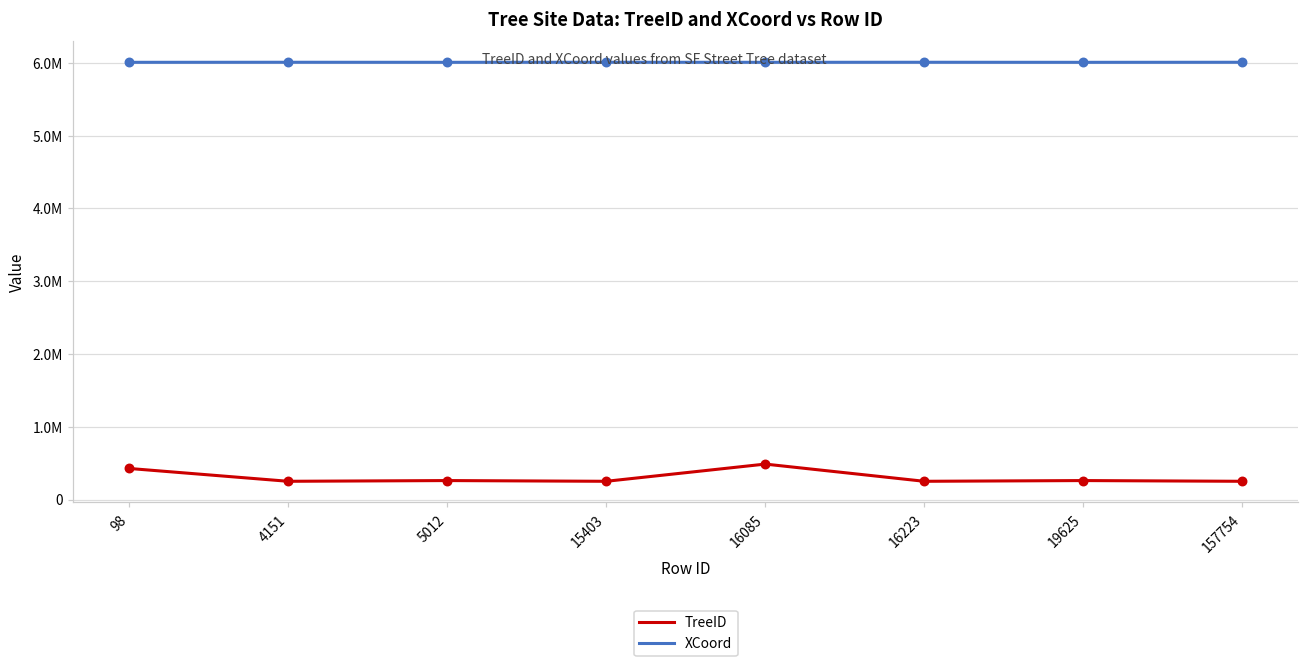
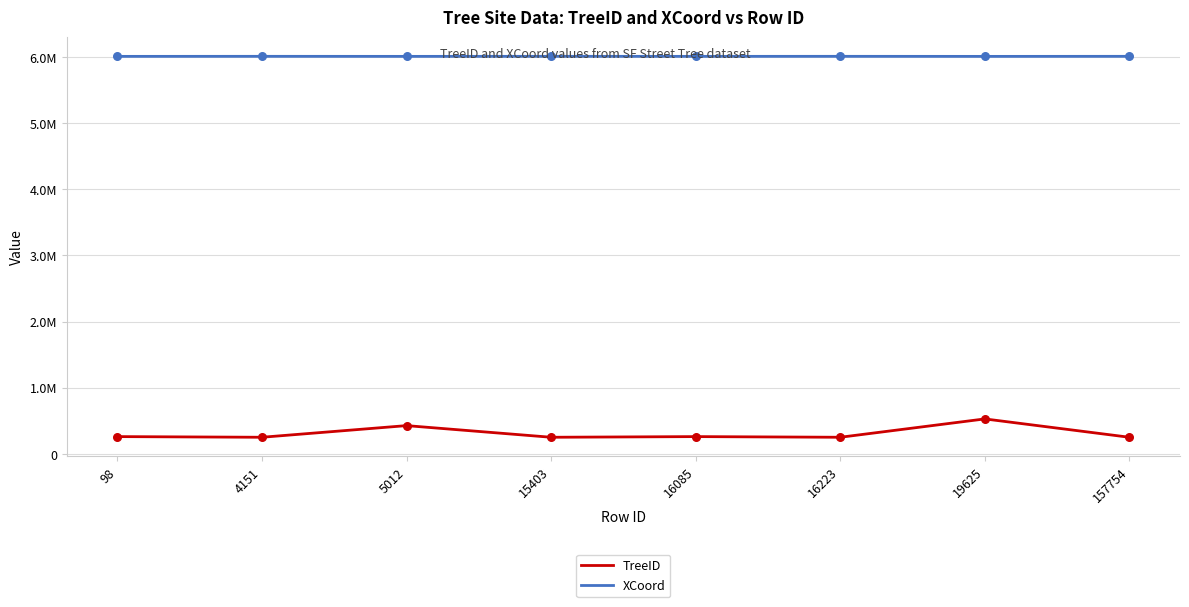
TreeID, 98: 400000 -> 300000
TreeID, 5012: 300000 -> 400000
TreeID, 16085: 500000 -> 300000
TreeID, 19625: 300000 -> 500000
